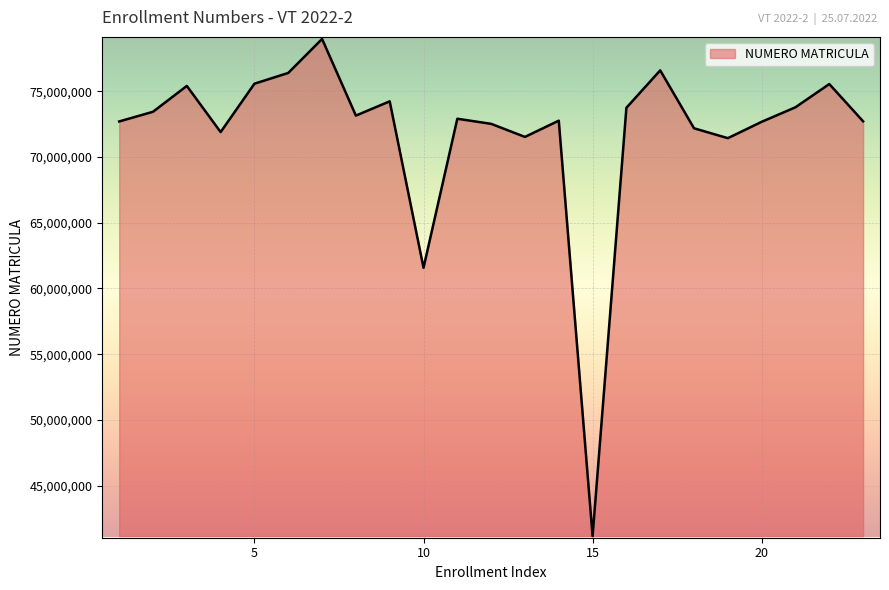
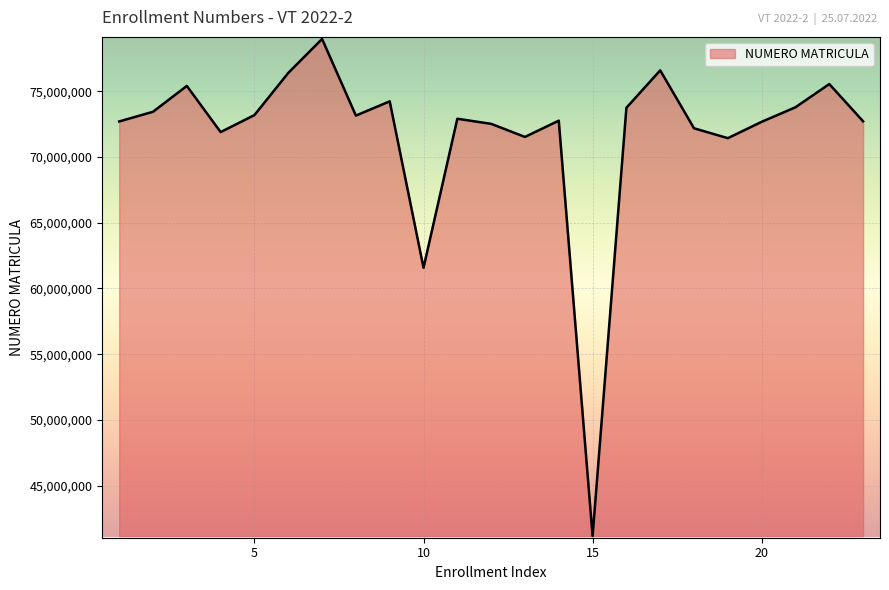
5: 75,600,000 -> 73,200,000
